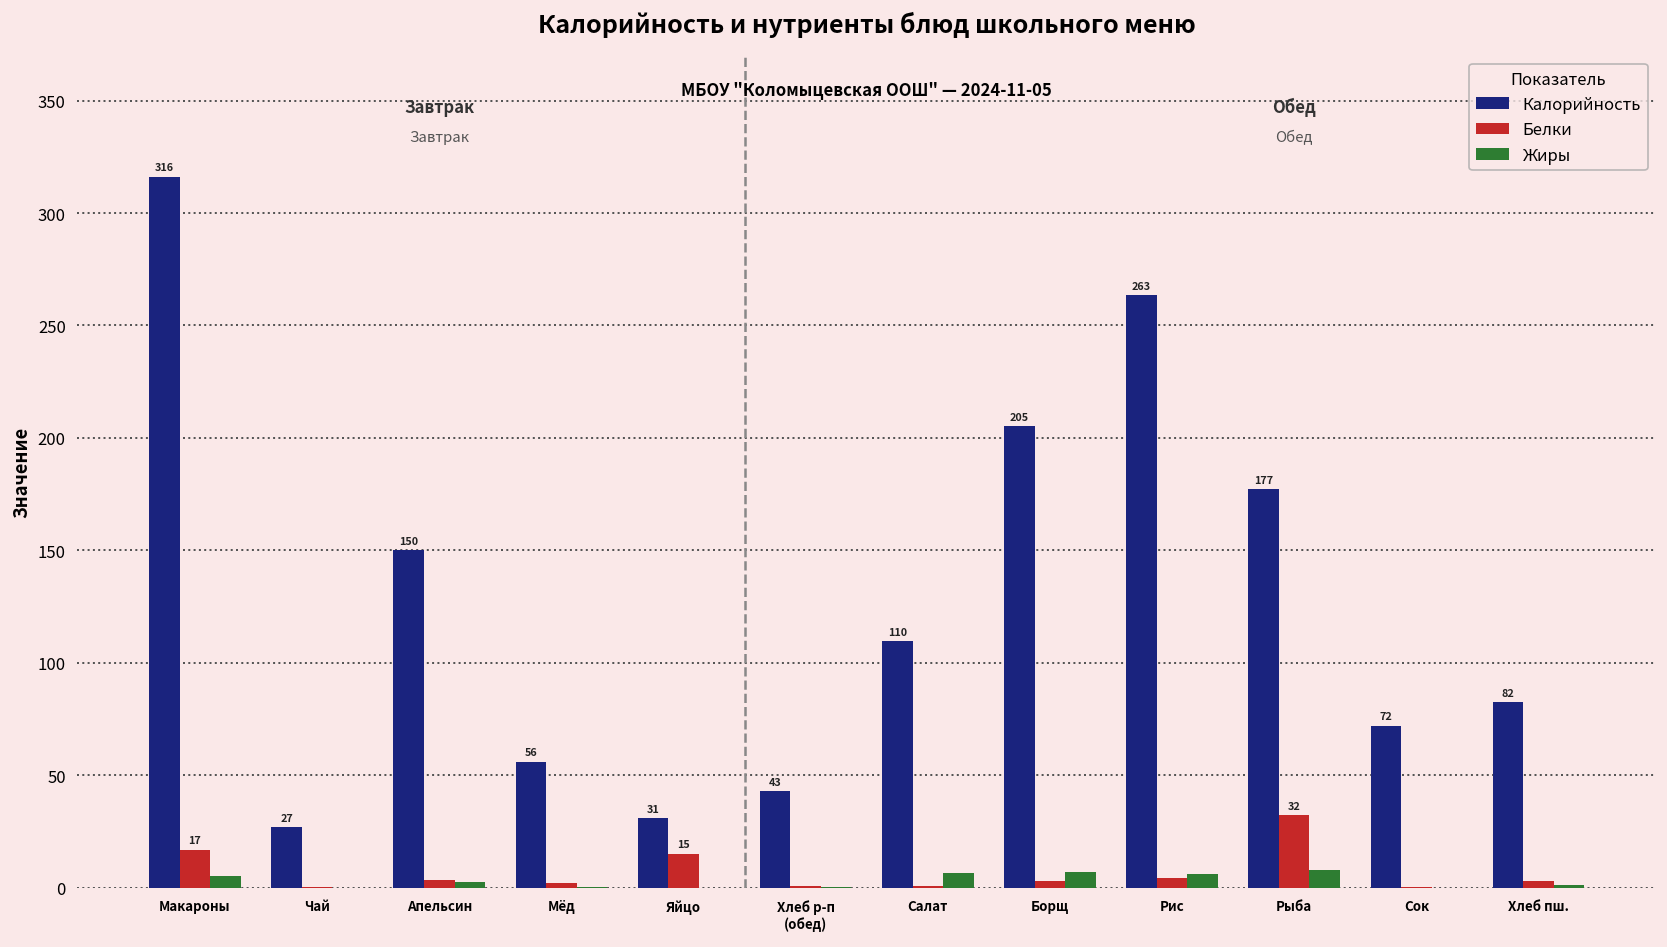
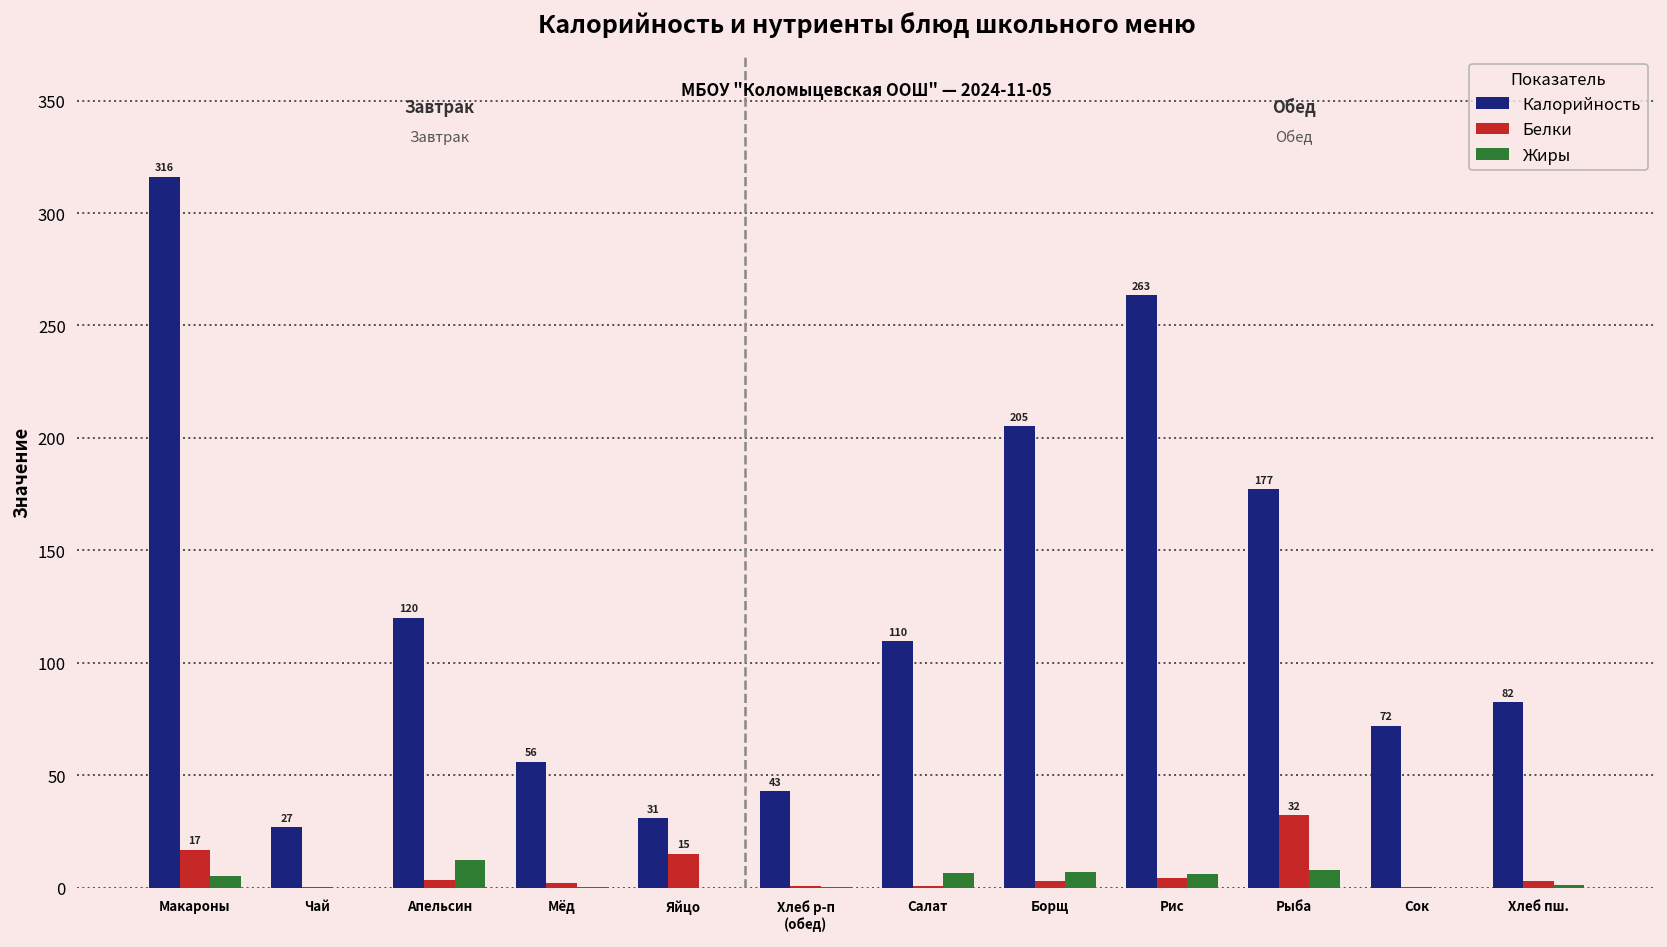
Калорийность, Апельсин: 150 -> 120
Жиры, Апельсин: 3 -> 13
